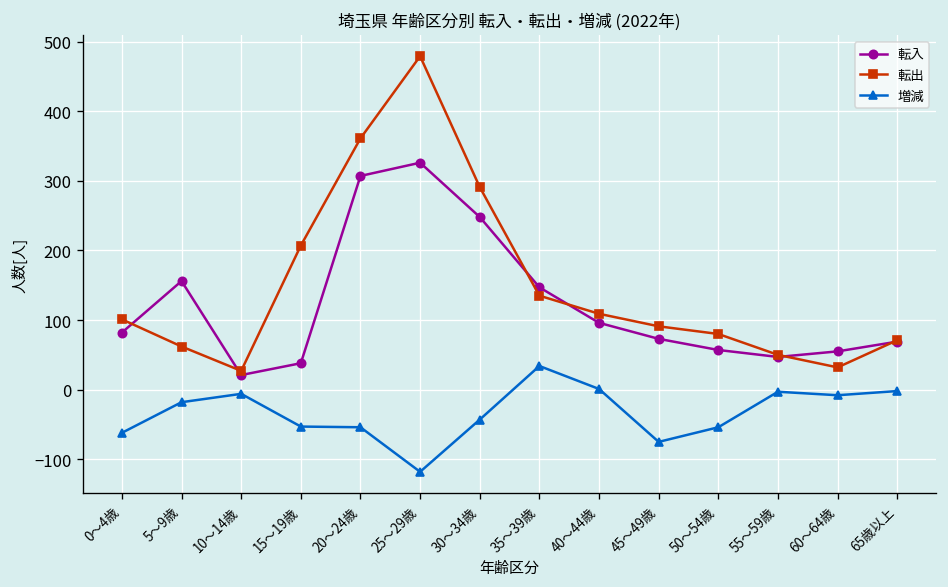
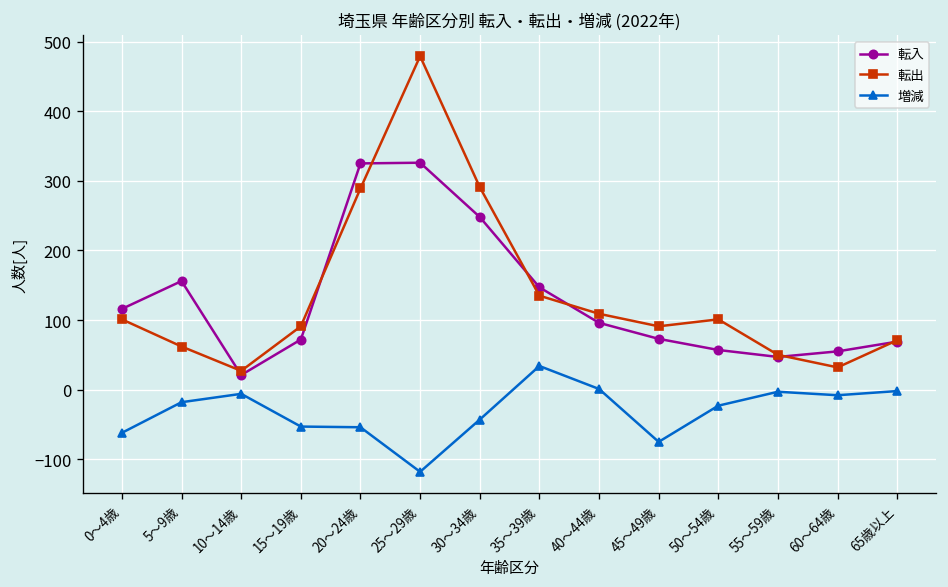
転入, 0～4歳: 80 -> 120
転入, 15～19歳: 40 -> 70
転出, 15～19歳: 210 -> 90
転入, 20～24歳: 310 -> 330
転出, 20～24歳: 360 -> 290
転出, 50～54歳: 80 -> 100
増減, 50～54歳: -50 -> -20
